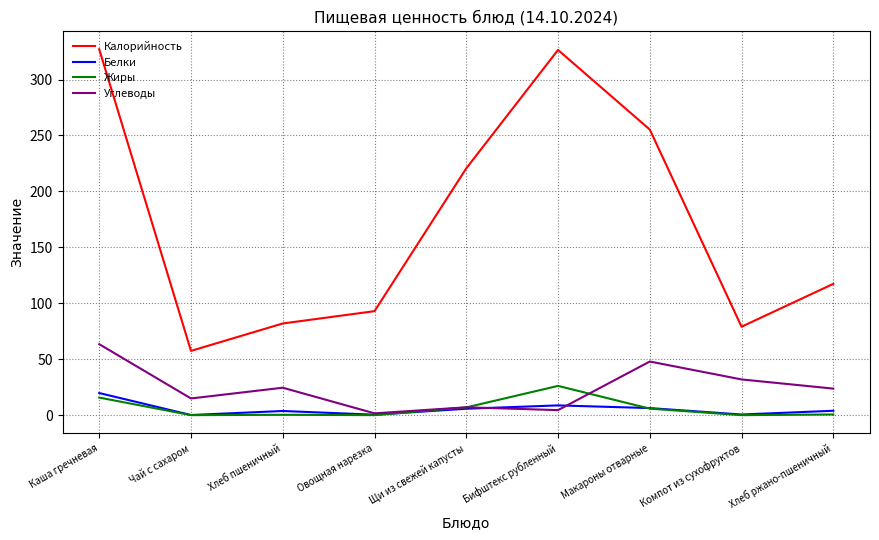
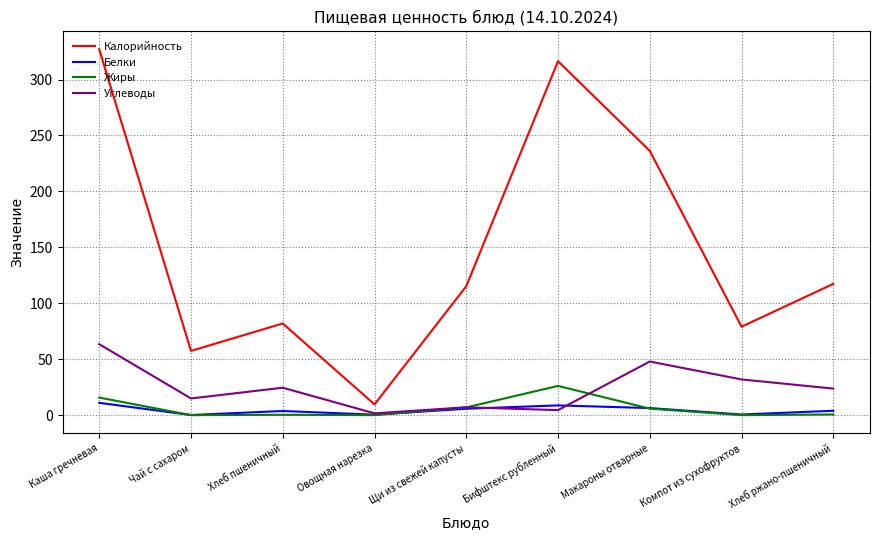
Белки, Каша гречневая: 20 -> 11
Калорийность, Овощная нарезка: 93 -> 10
Калорийность, Щи из свежей капусты: 221 -> 115
Калорийность, Бифштекс рубленный: 326 -> 316
Калорийность, Макароны отварные: 255 -> 236
